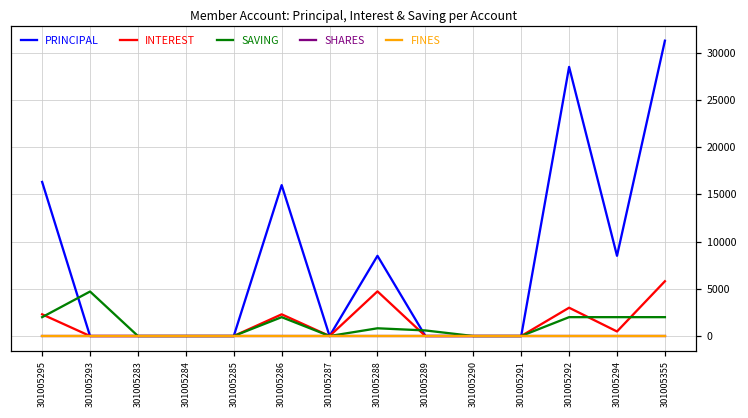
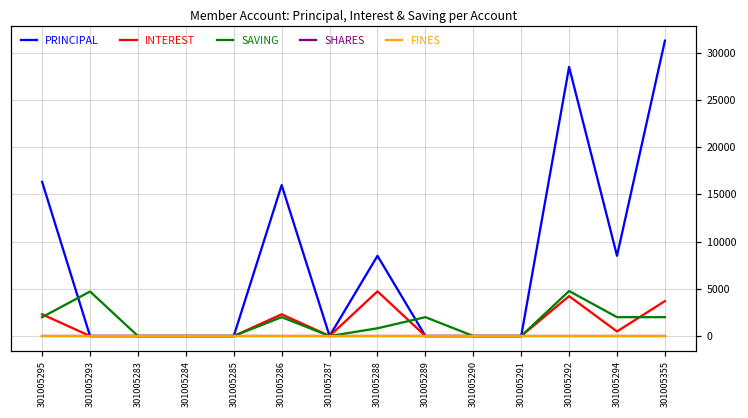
SAVING, 301005289: 1000 -> 2000
INTEREST, 301005292: 3000 -> 4000
SAVING, 301005292: 2000 -> 5000
INTEREST, 301005355: 6000 -> 4000
